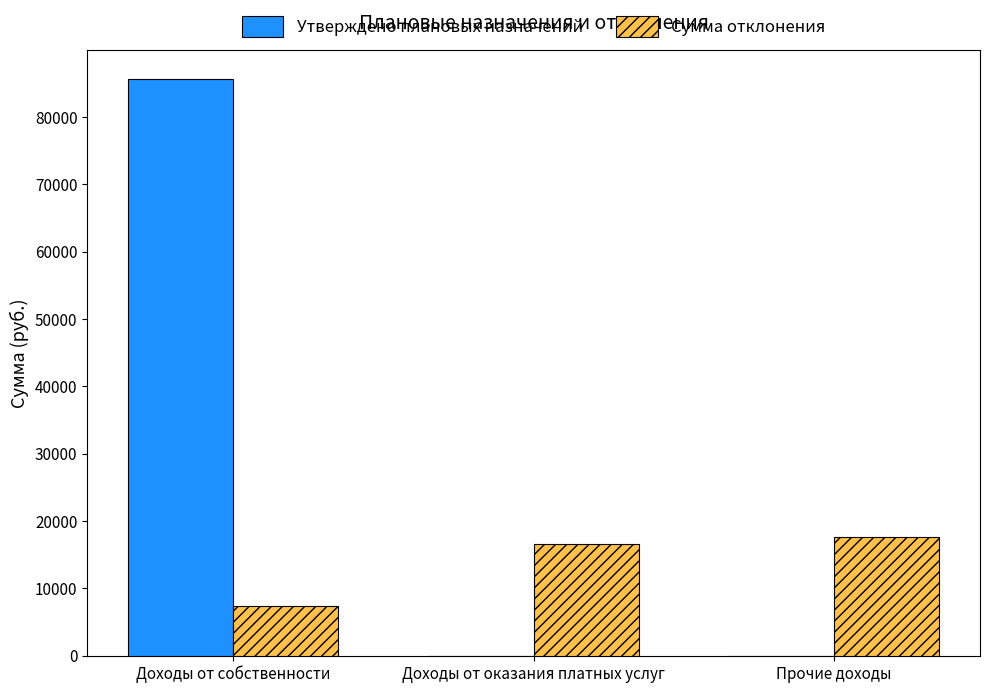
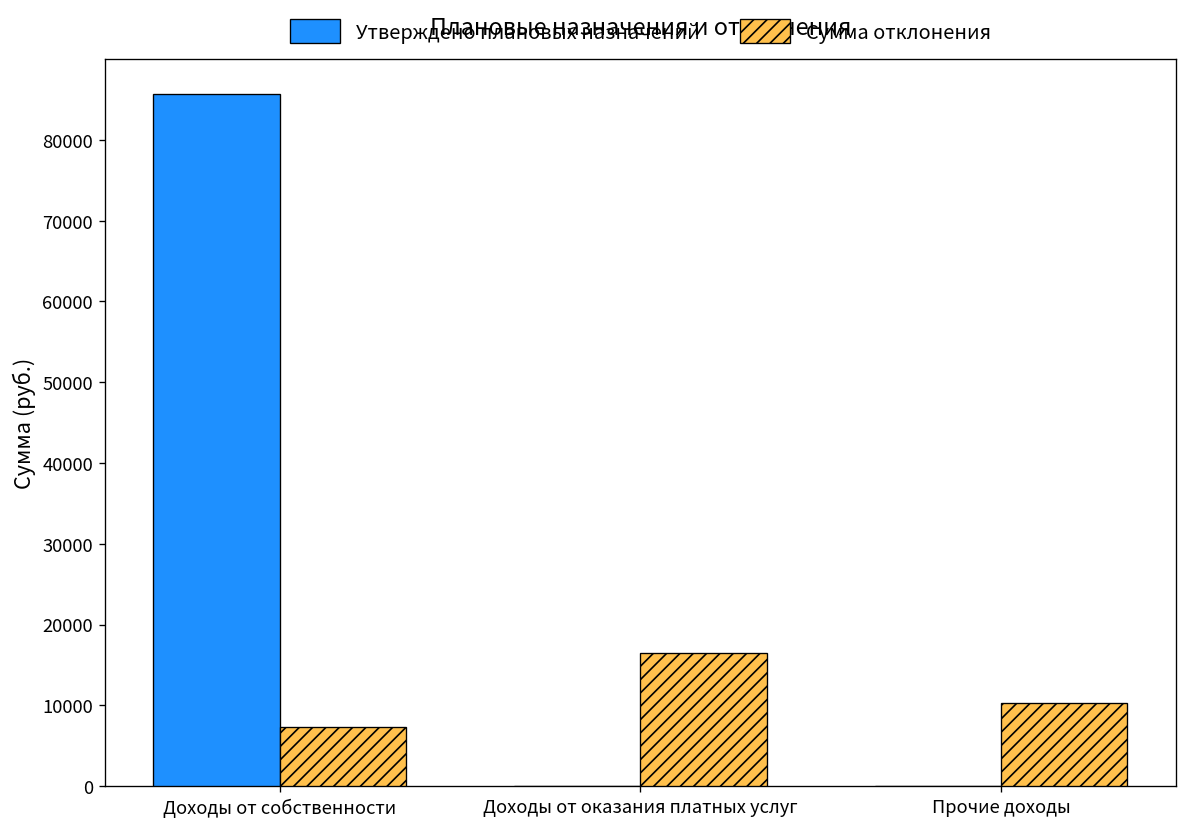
Сумма отклонения, Прочие доходы: 18000 -> 10000
